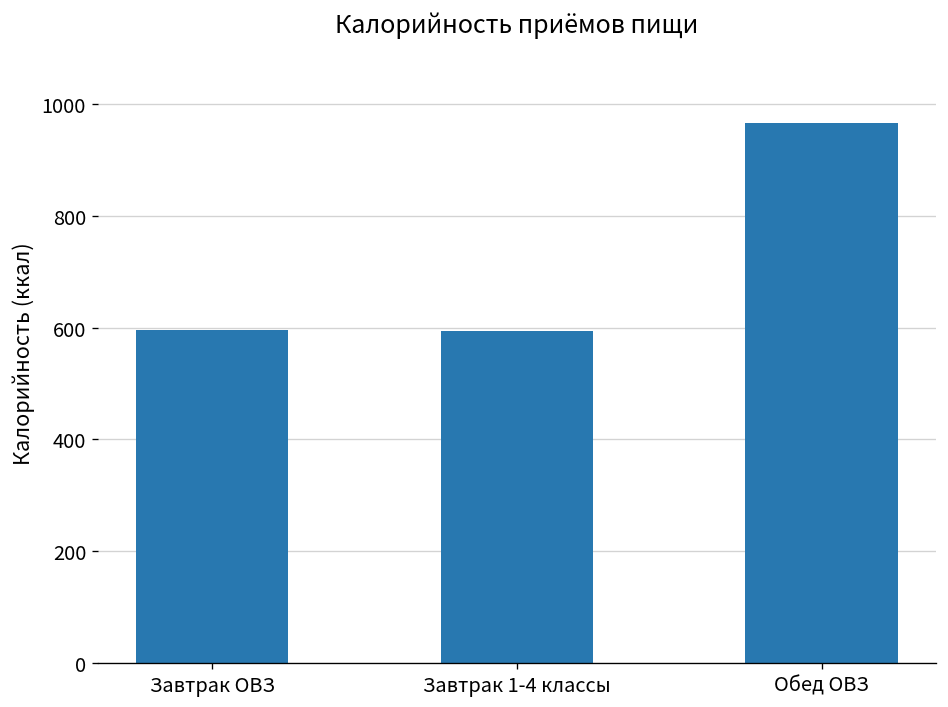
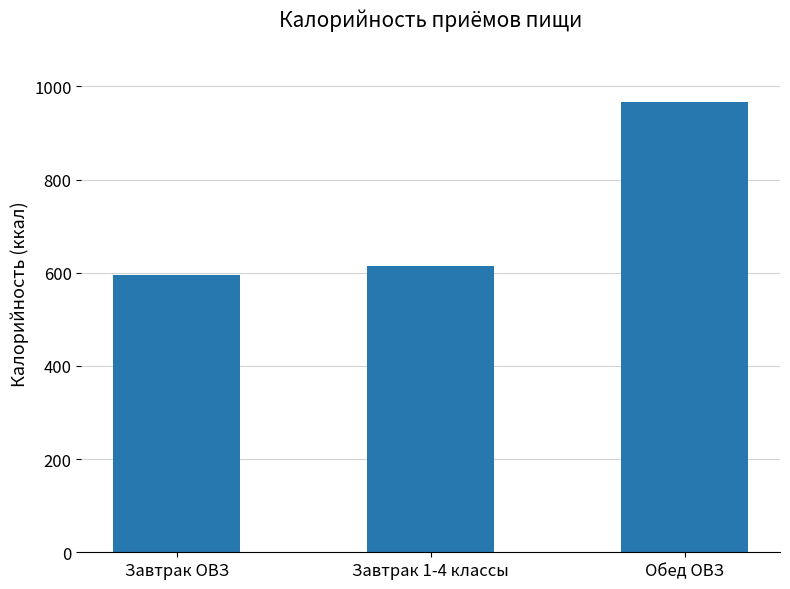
Завтрак 1-4 классы: 590 -> 610
